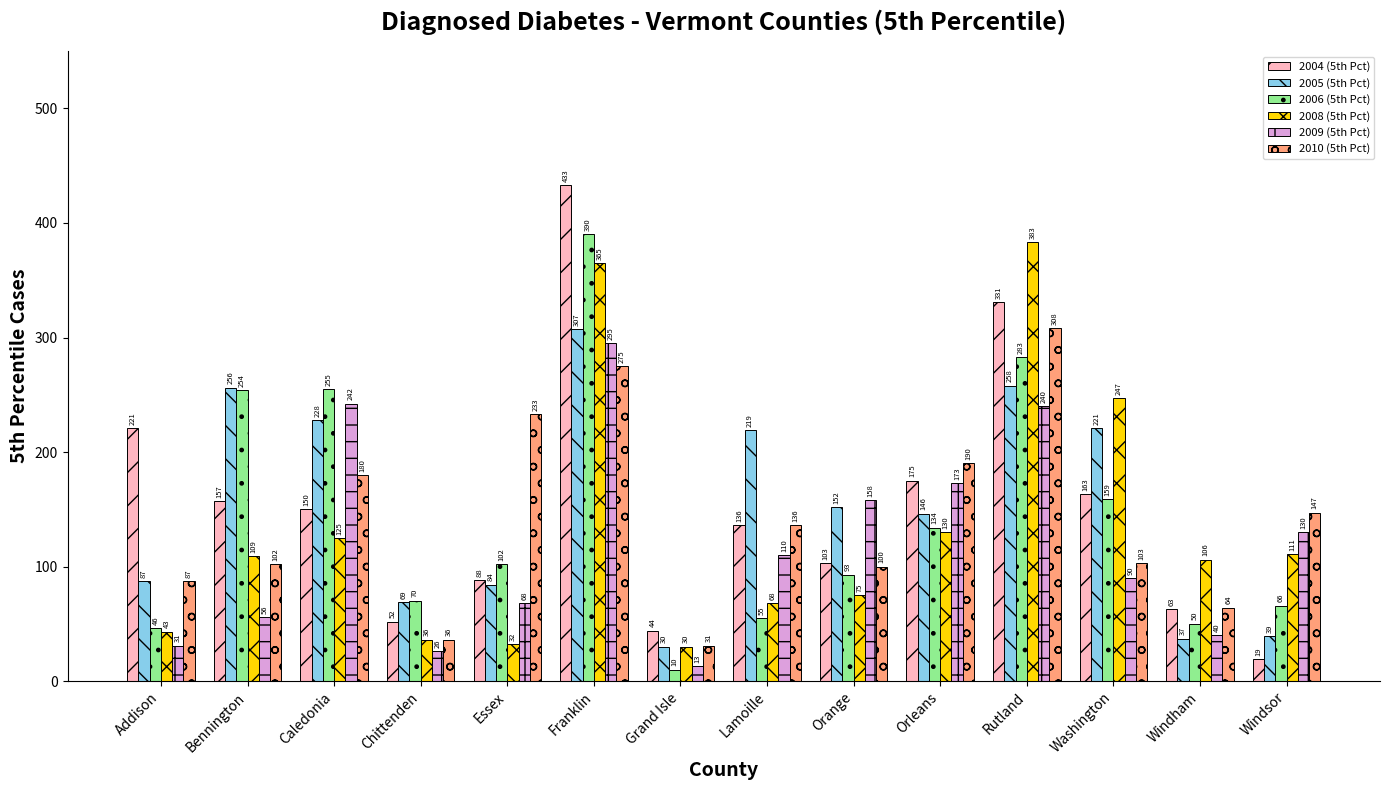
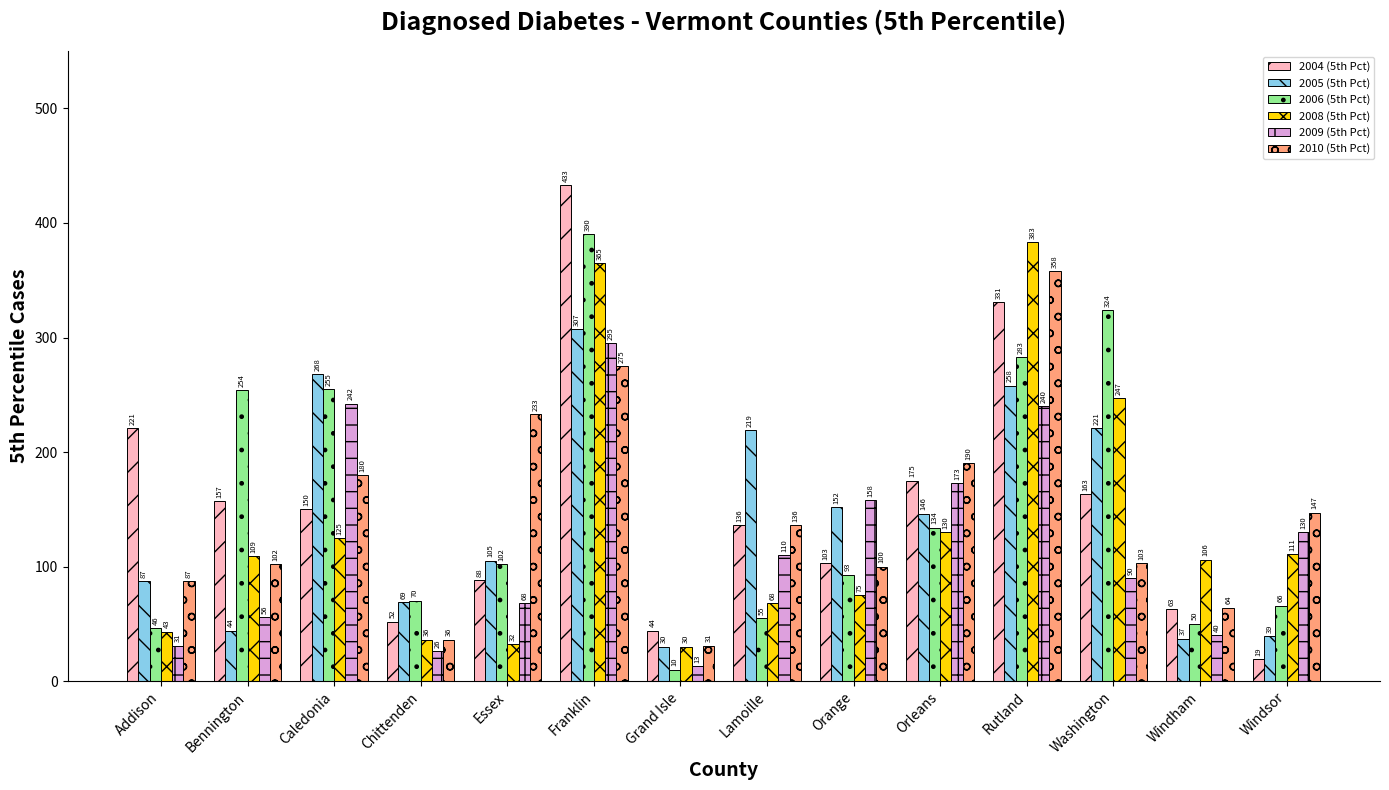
2005 (5th Pct), Bennington: 256 -> 44
2005 (5th Pct), Caledonia: 228 -> 268
2005 (5th Pct), Essex: 84 -> 105
2010 (5th Pct), Rutland: 308 -> 358
2006 (5th Pct), Washington: 159 -> 324
